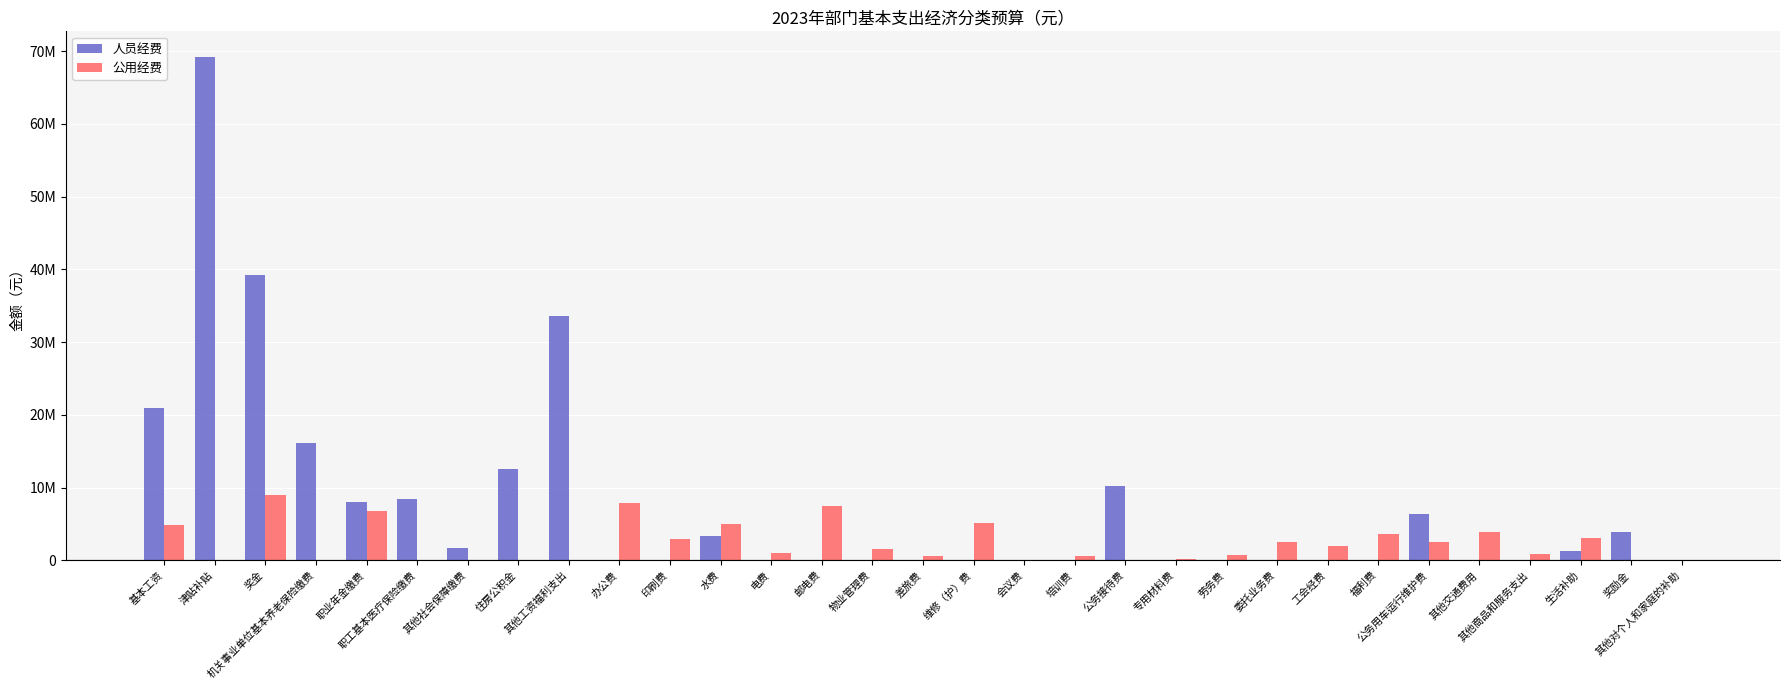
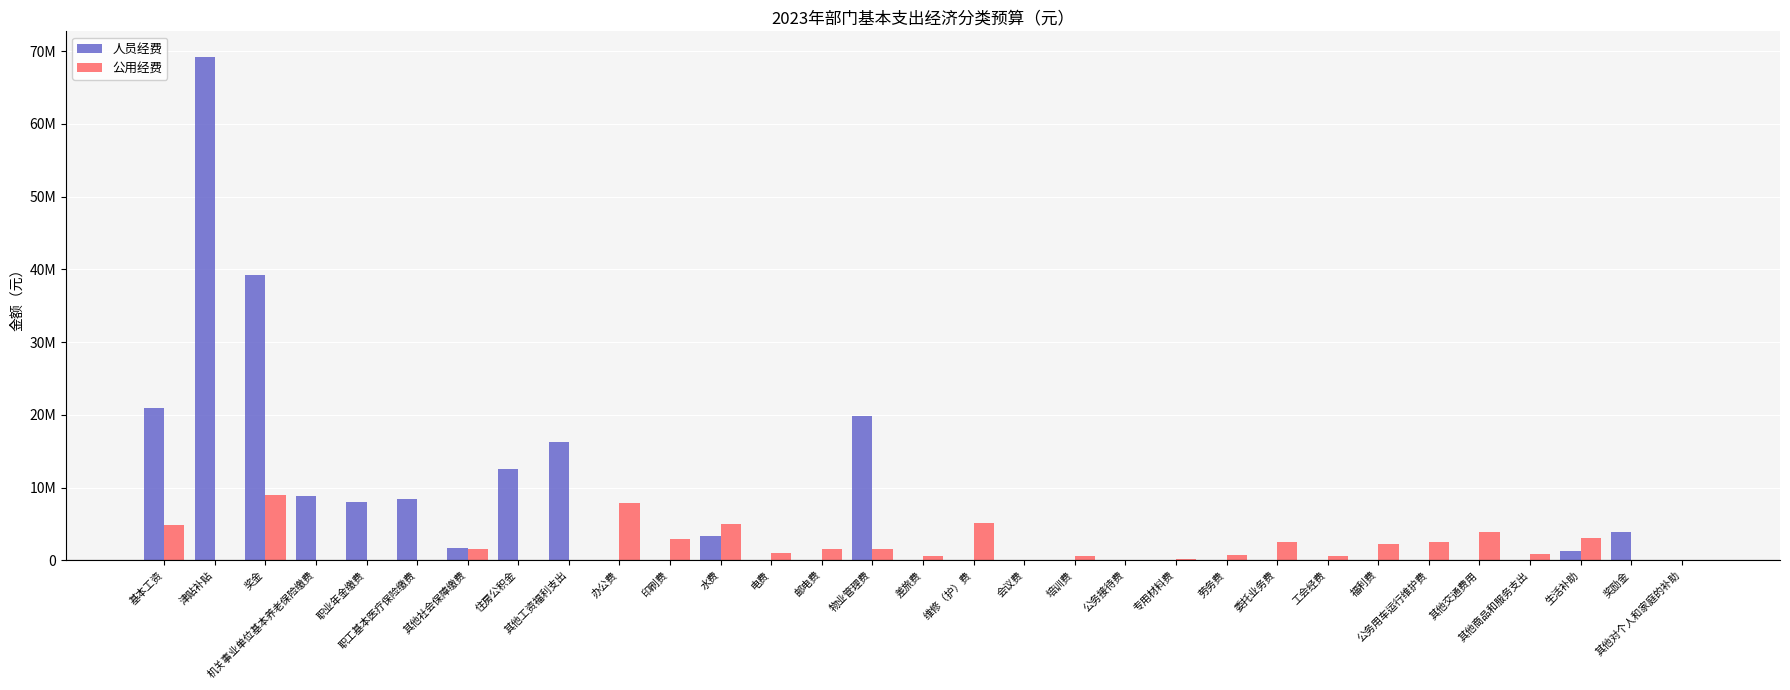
人员经费, 机关事业单位基本养老保险缴费: 16000000 -> 9000000
公用经费, 职业年金缴费: 7000000 -> 0
公用经费, 其他社会保障缴费: 0 -> 2000000
人员经费, 其他工资福利支出: 34000000 -> 16000000
公用经费, 邮电费: 7000000 -> 2000000
人员经费, 物业管理费: 0 -> 20000000
人员经费, 公务接待费: 10000000 -> 0
公用经费, 工会经费: 2000000 -> 1000000
公用经费, 福利费: 4000000 -> 2000000
人员经费, 公务用车运行维护费: 6000000 -> 0
